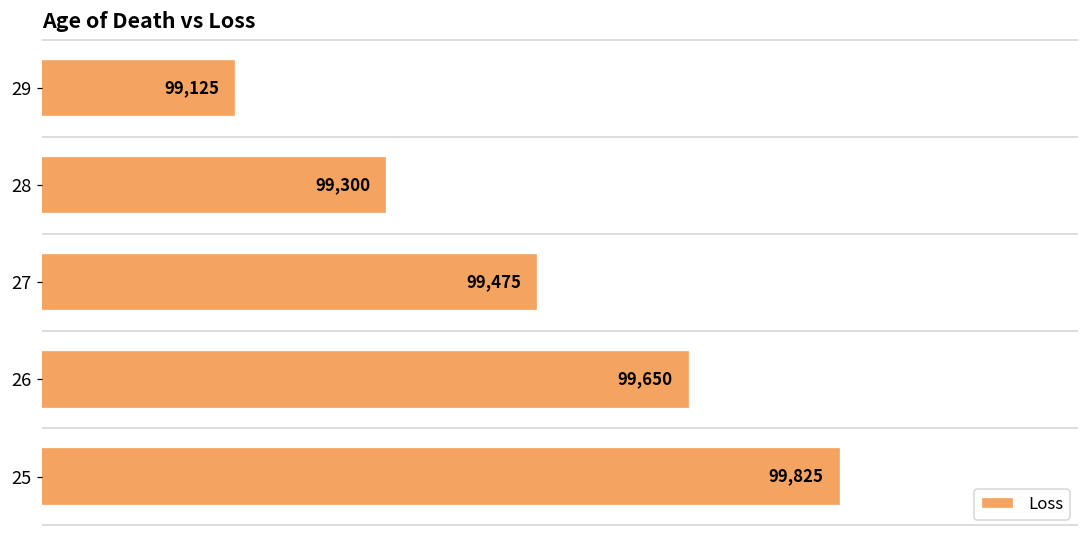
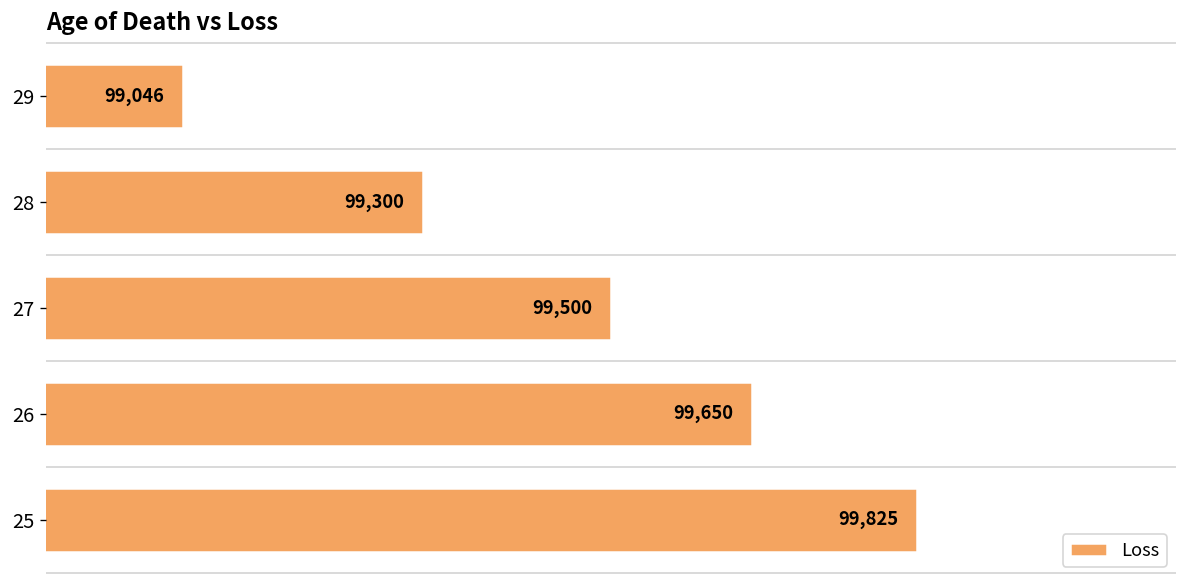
29: 99,125 -> 99,046
27: 99,475 -> 99,500
